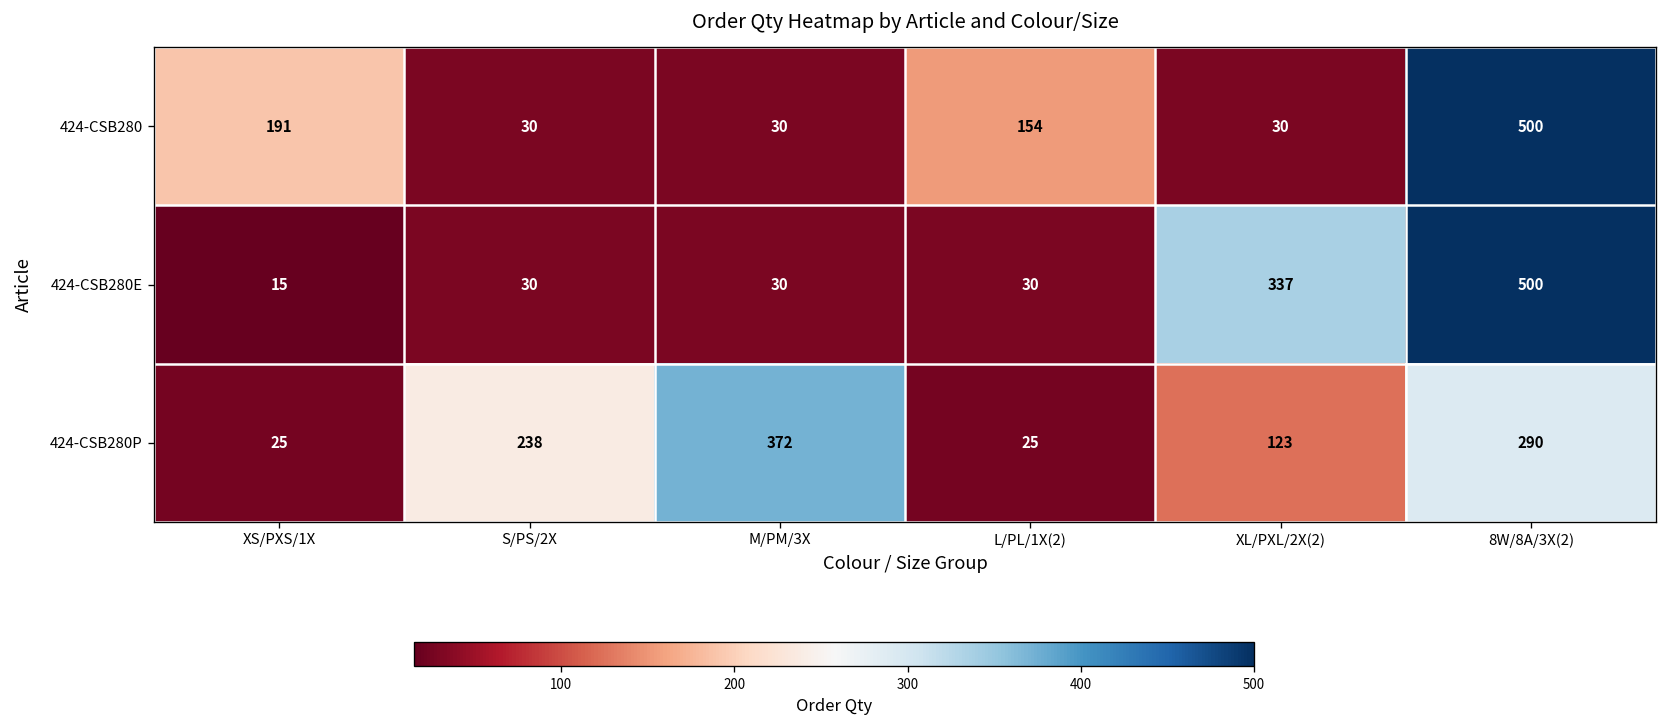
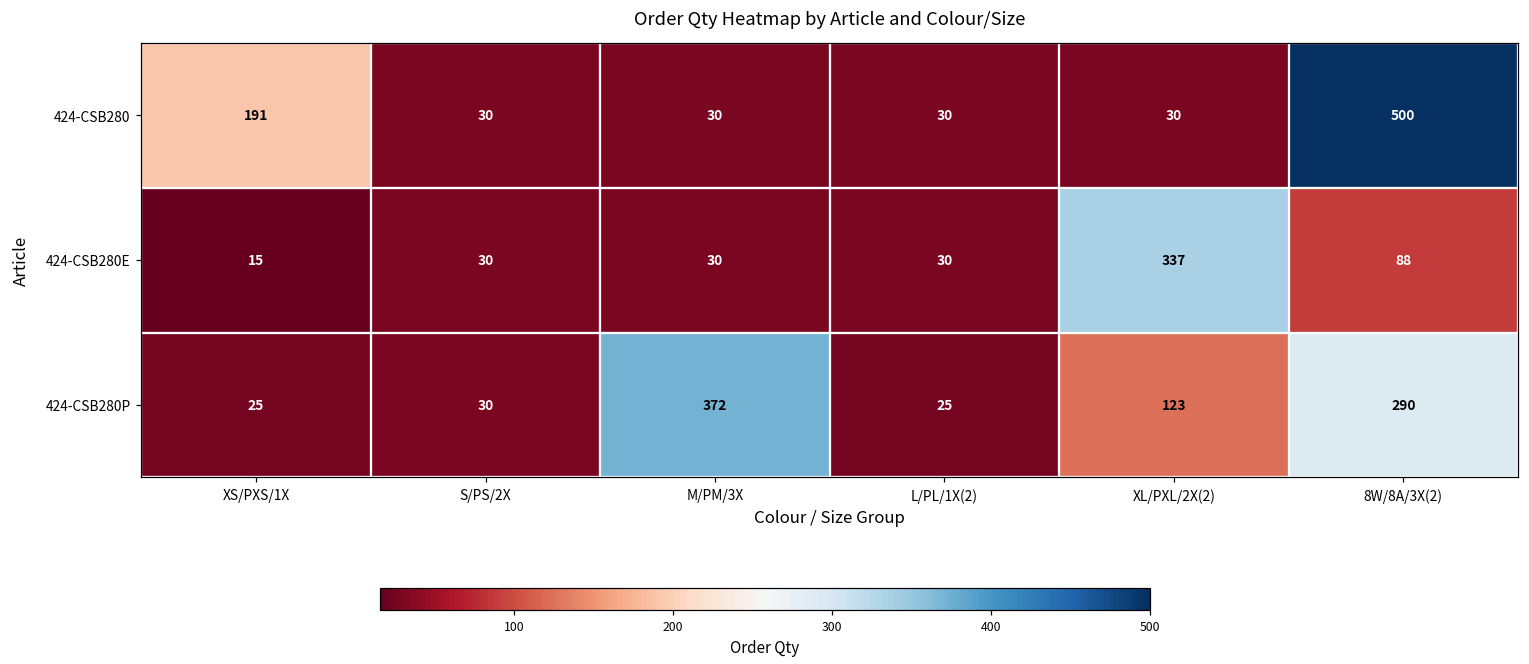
424-CSB280, L/PL/1X(2): 154 -> 30
424-CSB280E, 8W/8A/3X(2): 500 -> 88
424-CSB280P, S/PS/2X: 238 -> 30
